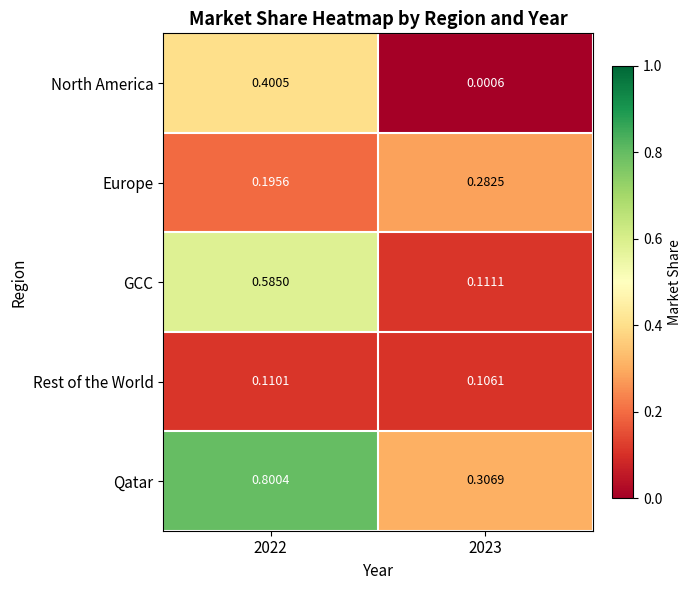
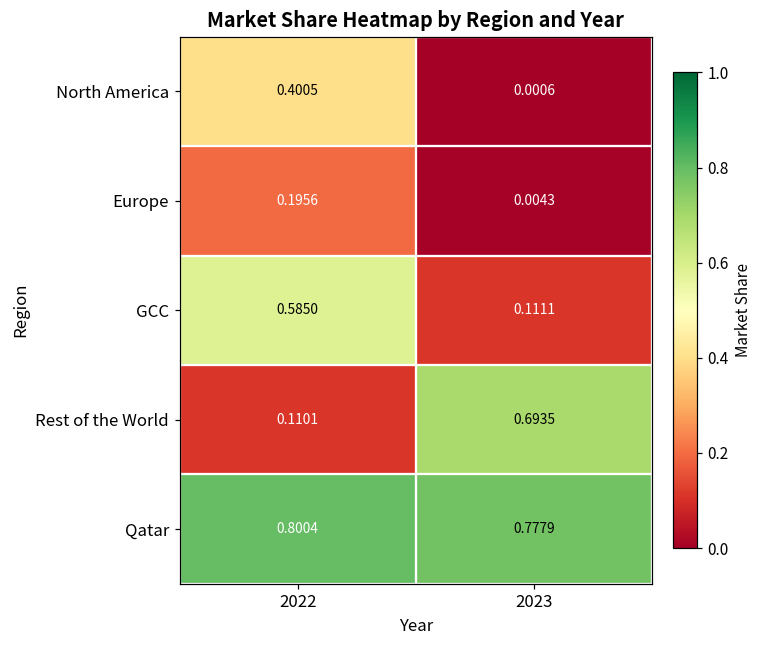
Europe, 2023: 0.2825 -> 0.0043
Rest of the World, 2023: 0.1061 -> 0.6935
Qatar, 2023: 0.3069 -> 0.7779
